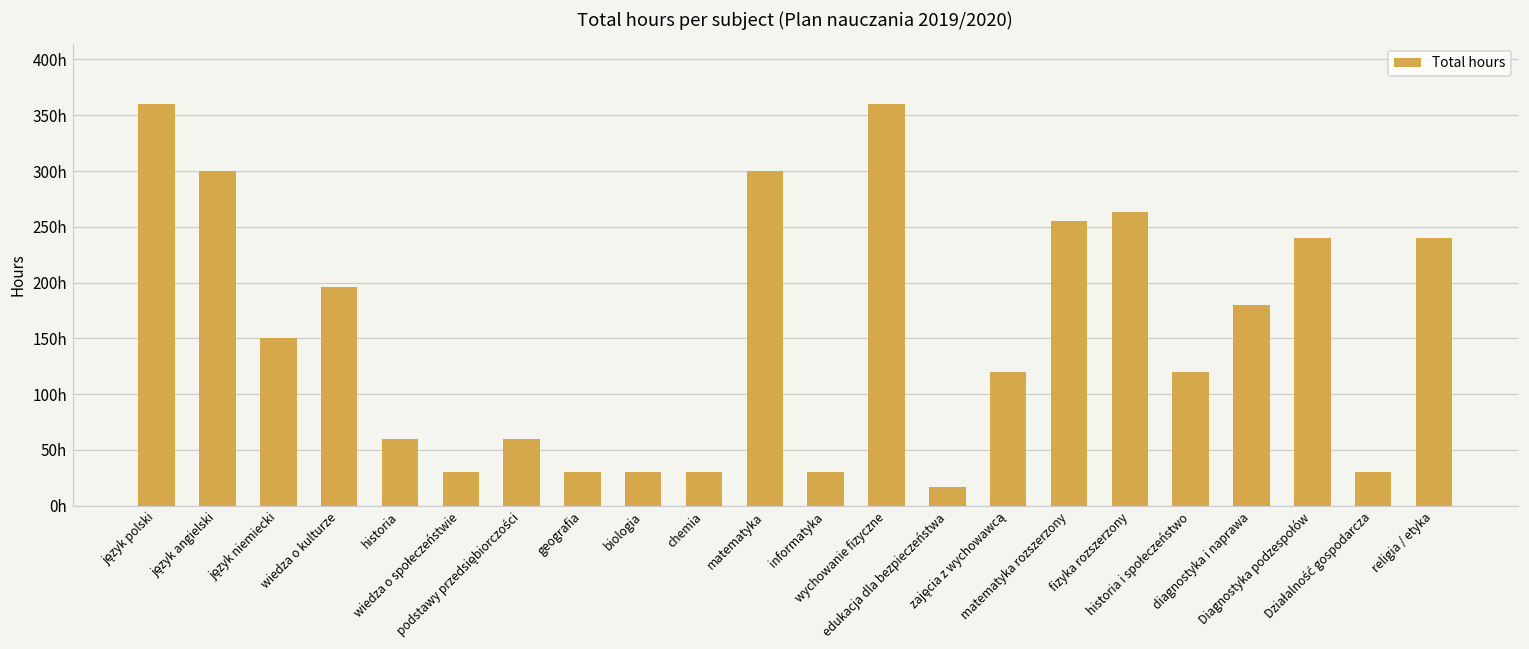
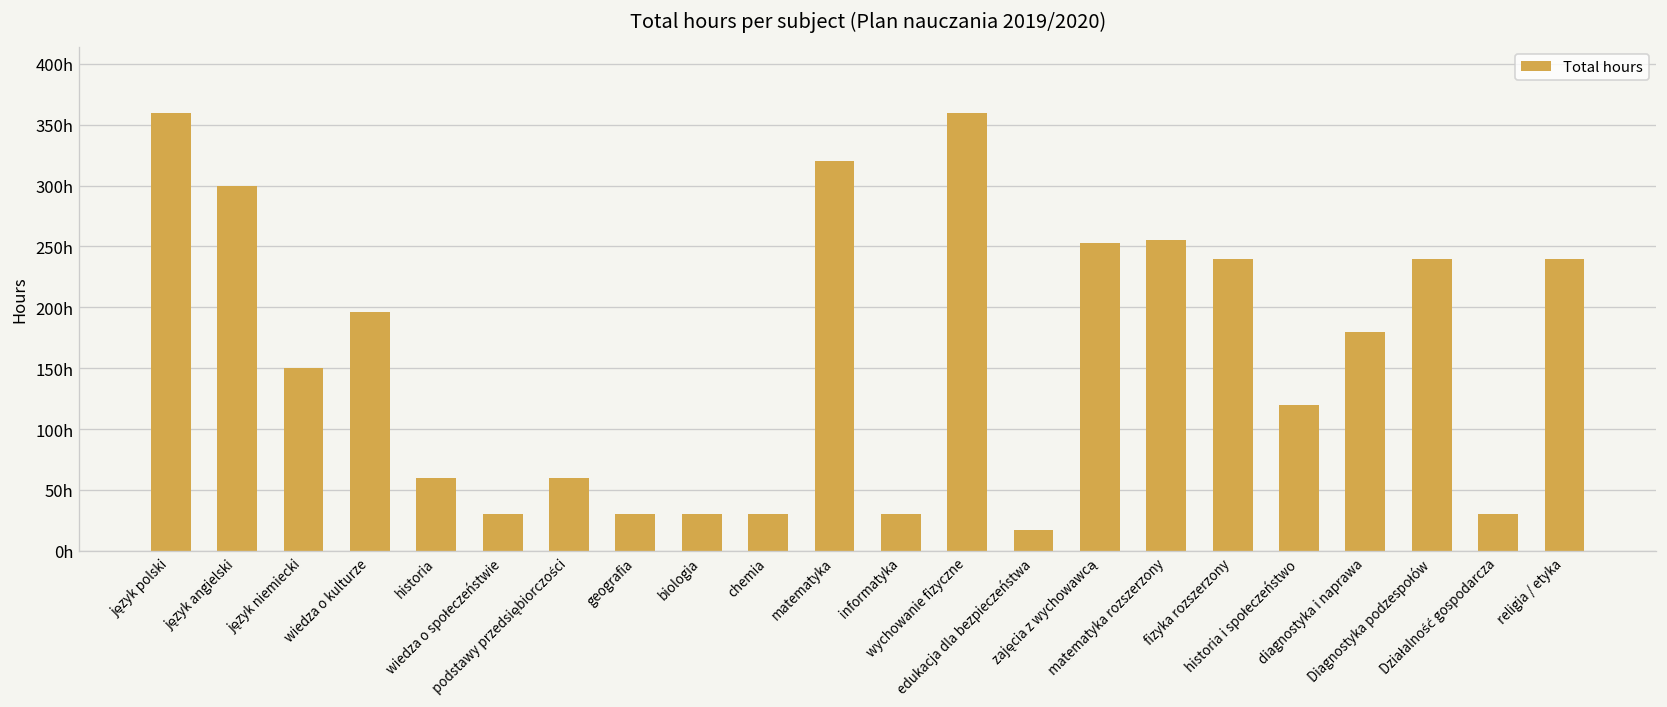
matematyka: 300h -> 320h
zajęcia z wychowawcą: 120h -> 253h
fizyka rozszerzony: 263h -> 240h
